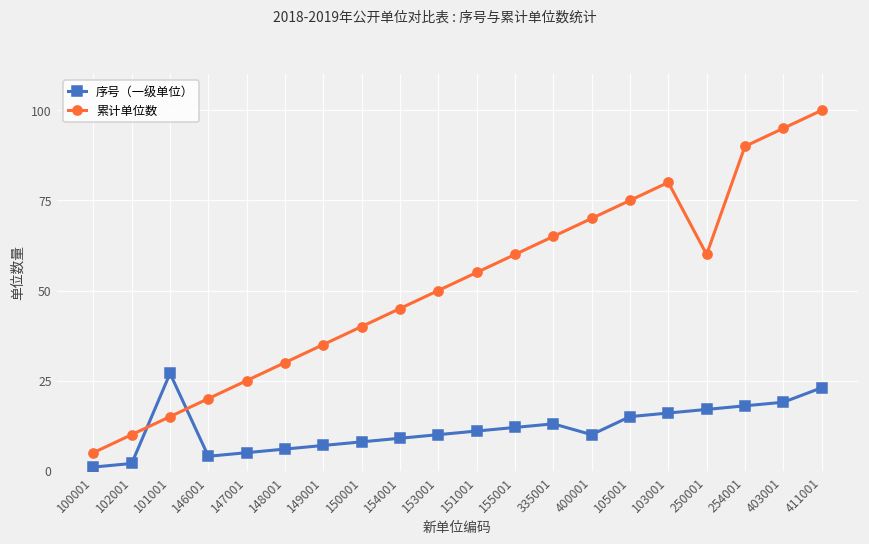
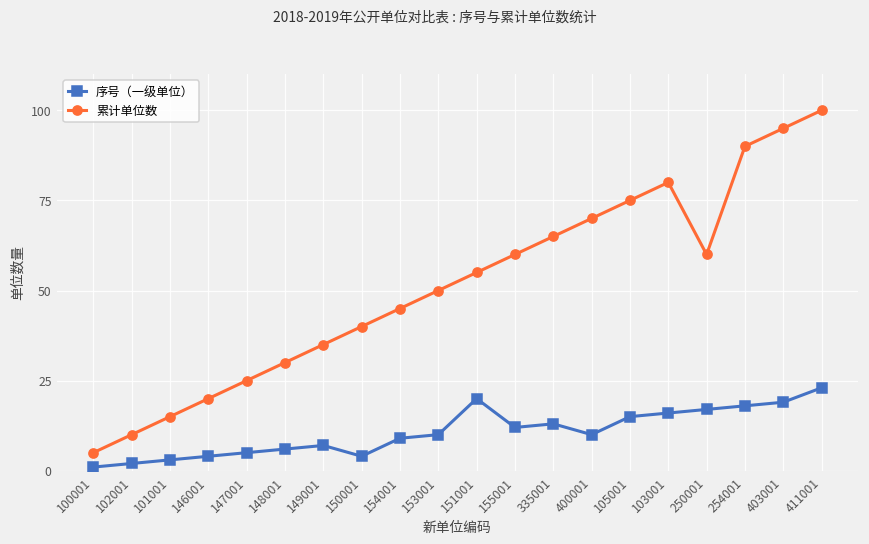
序号（一级单位）, 101001: 27 -> 3
序号（一级单位）, 150001: 8 -> 4
序号（一级单位）, 151001: 11 -> 20
